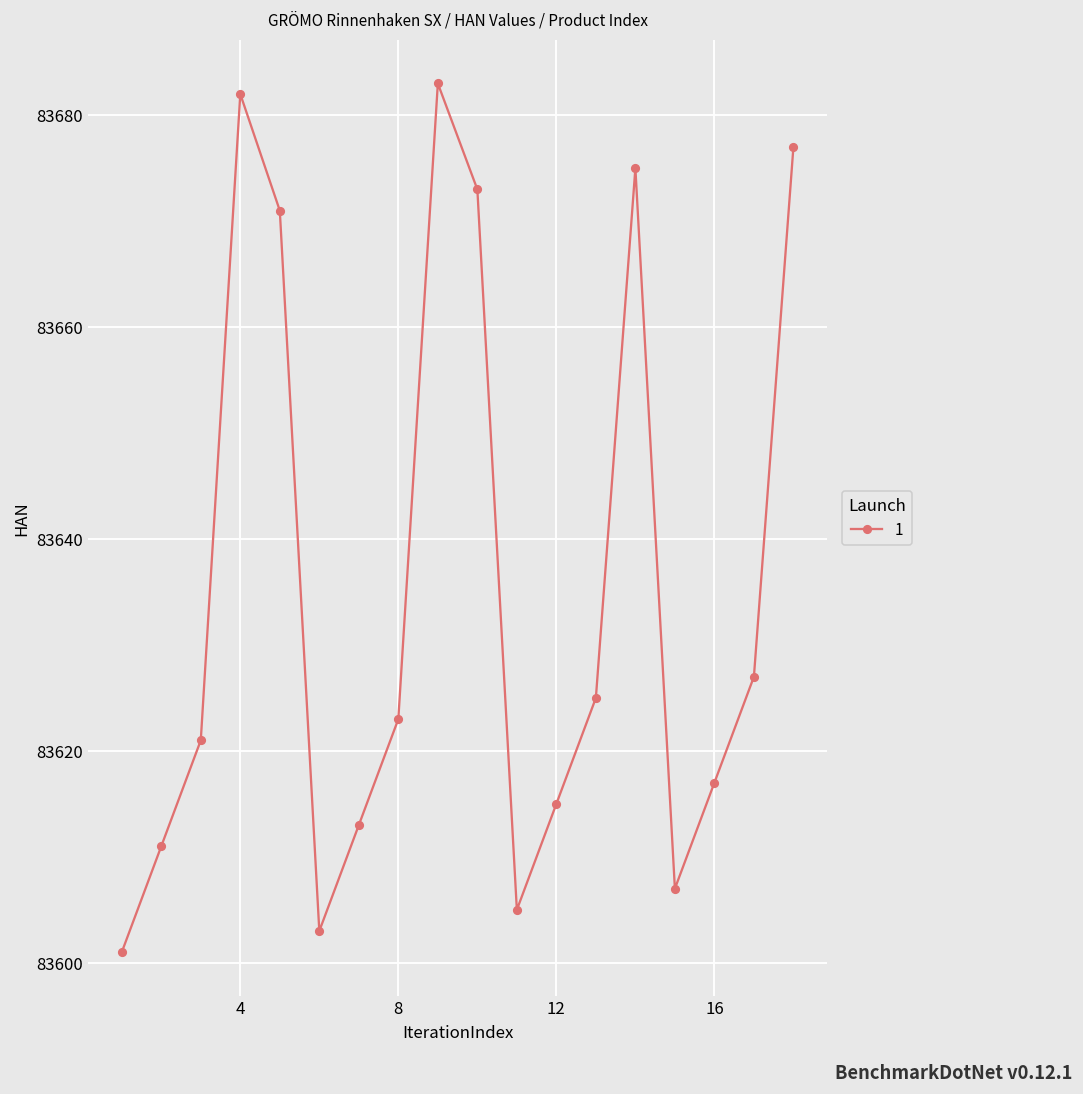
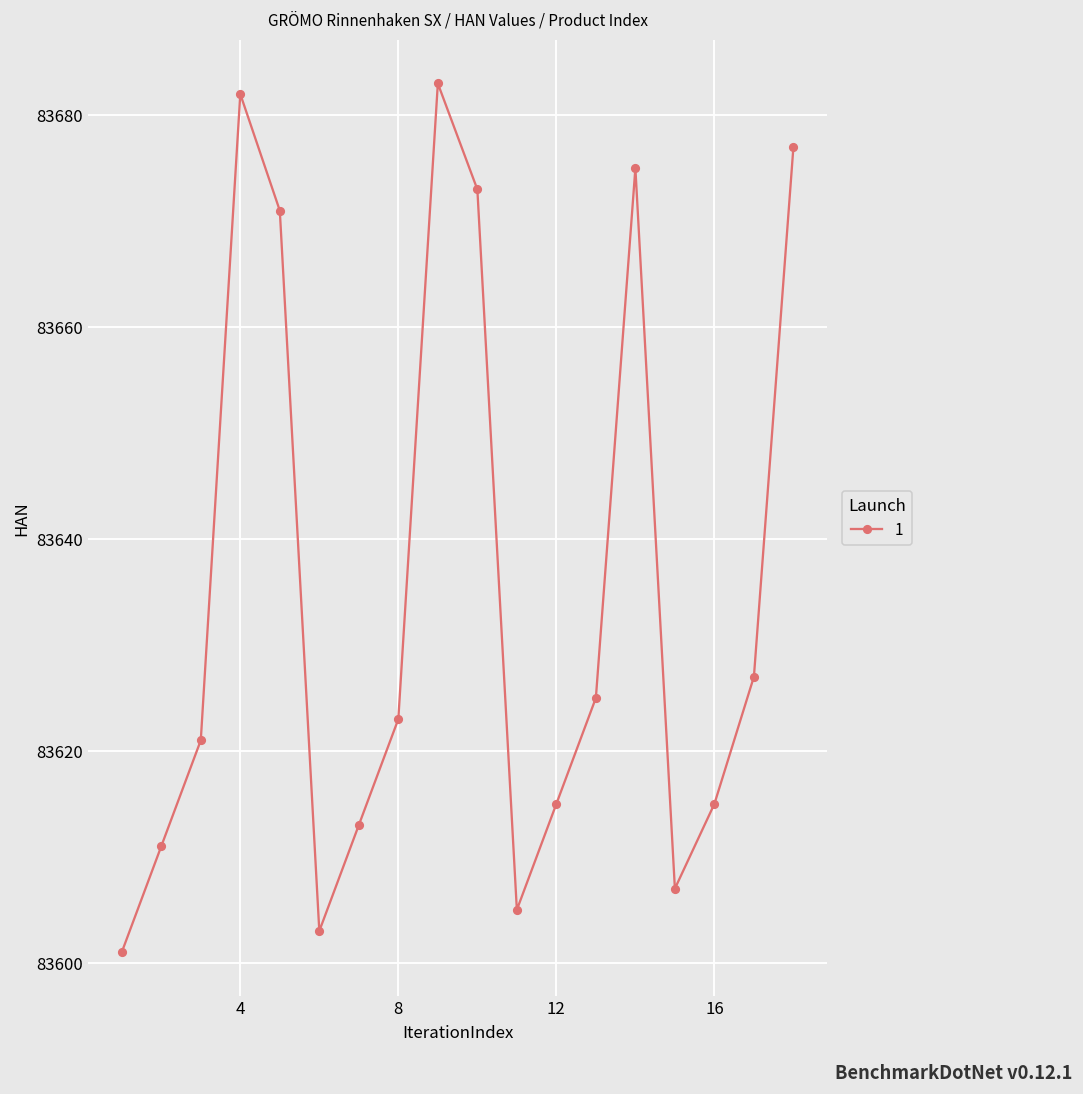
16: 83617 -> 83615
